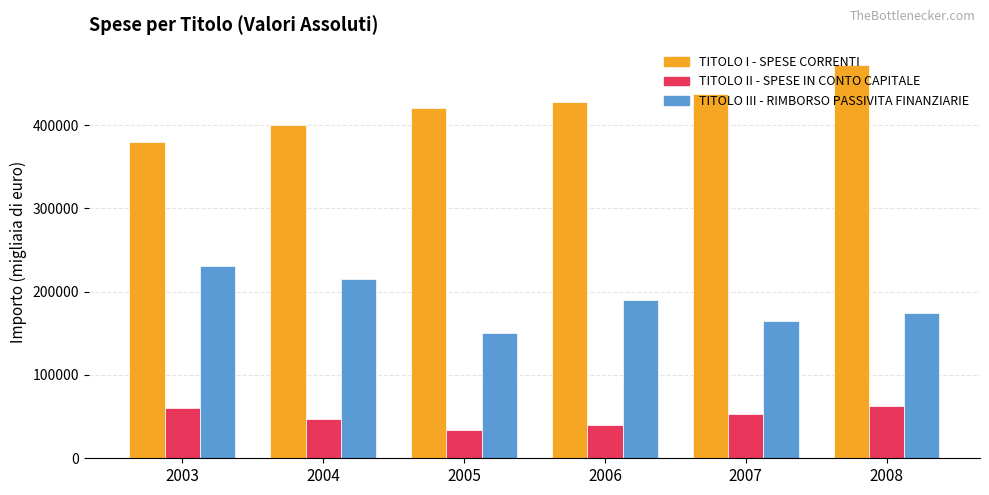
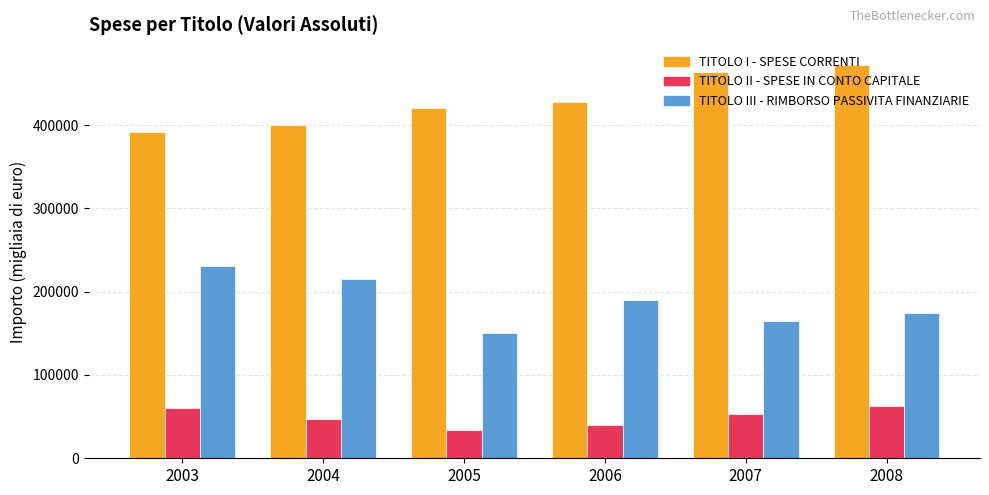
TITOLO I - SPESE CORRENTI, 2003: 380000 -> 390000
TITOLO I - SPESE CORRENTI, 2007: 440000 -> 460000
